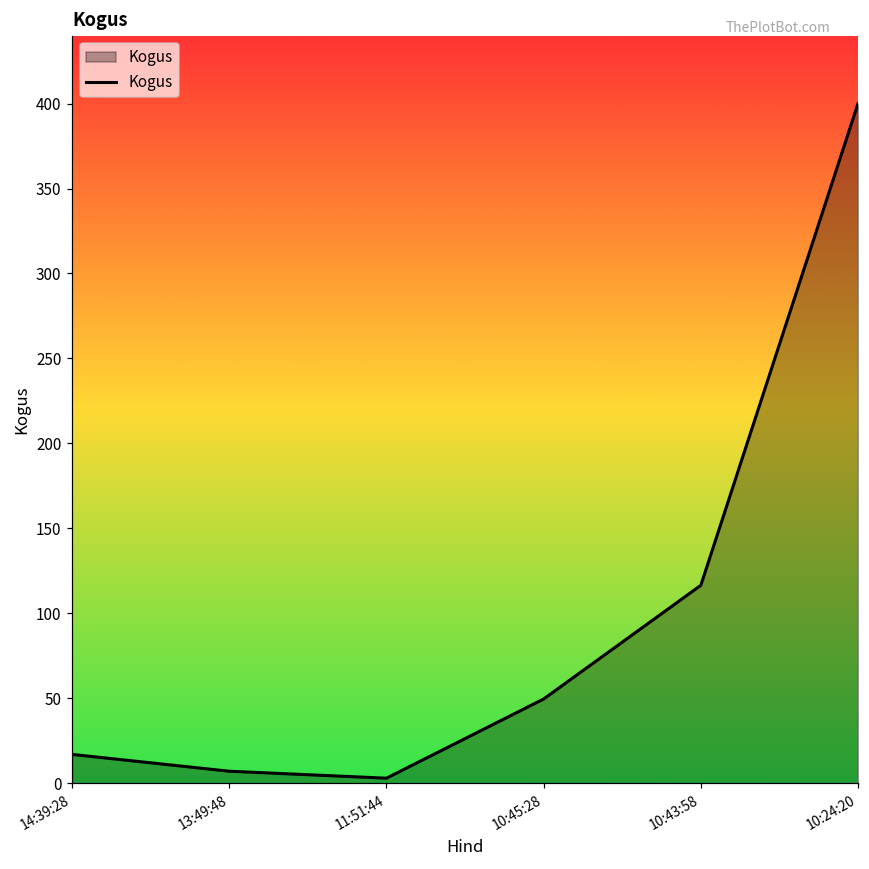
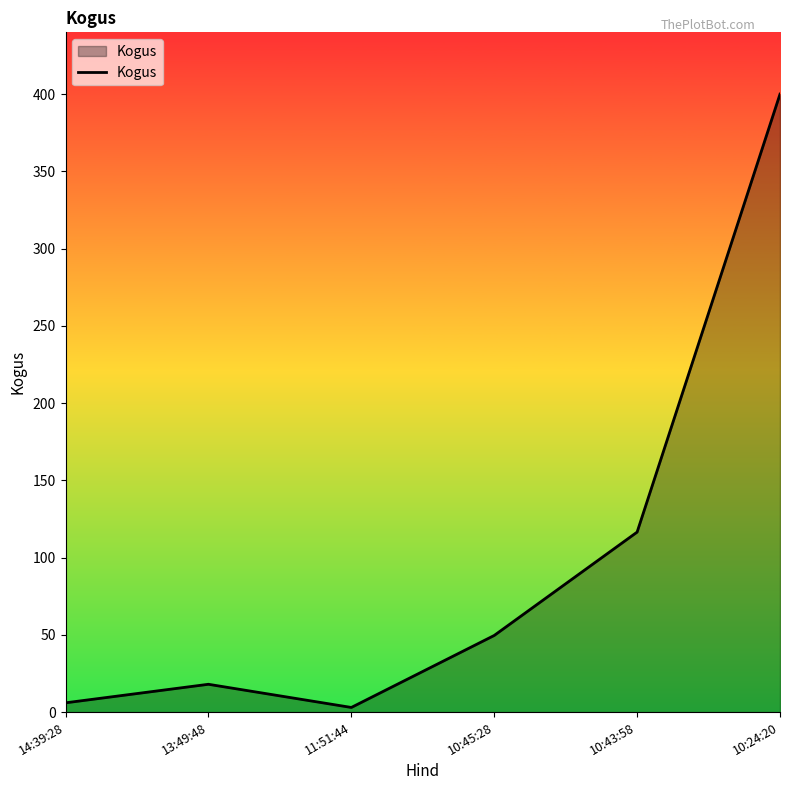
14:39:28: 17 -> 6
13:49:48: 7 -> 18
